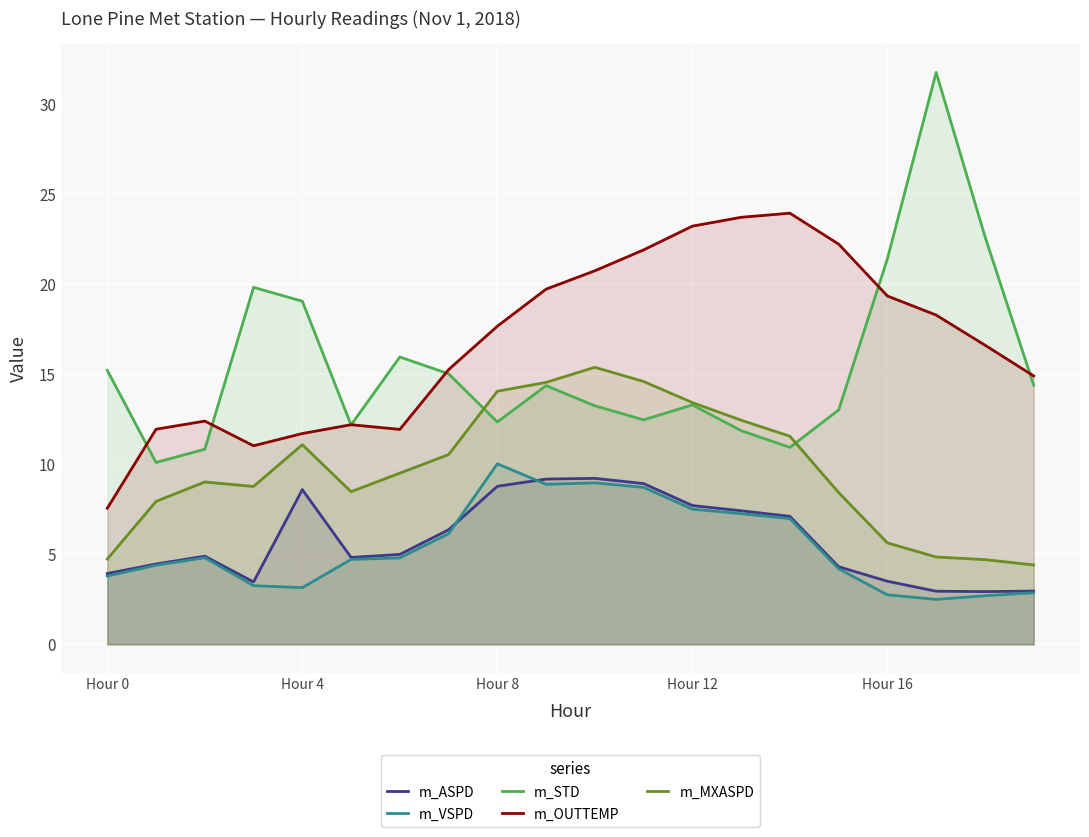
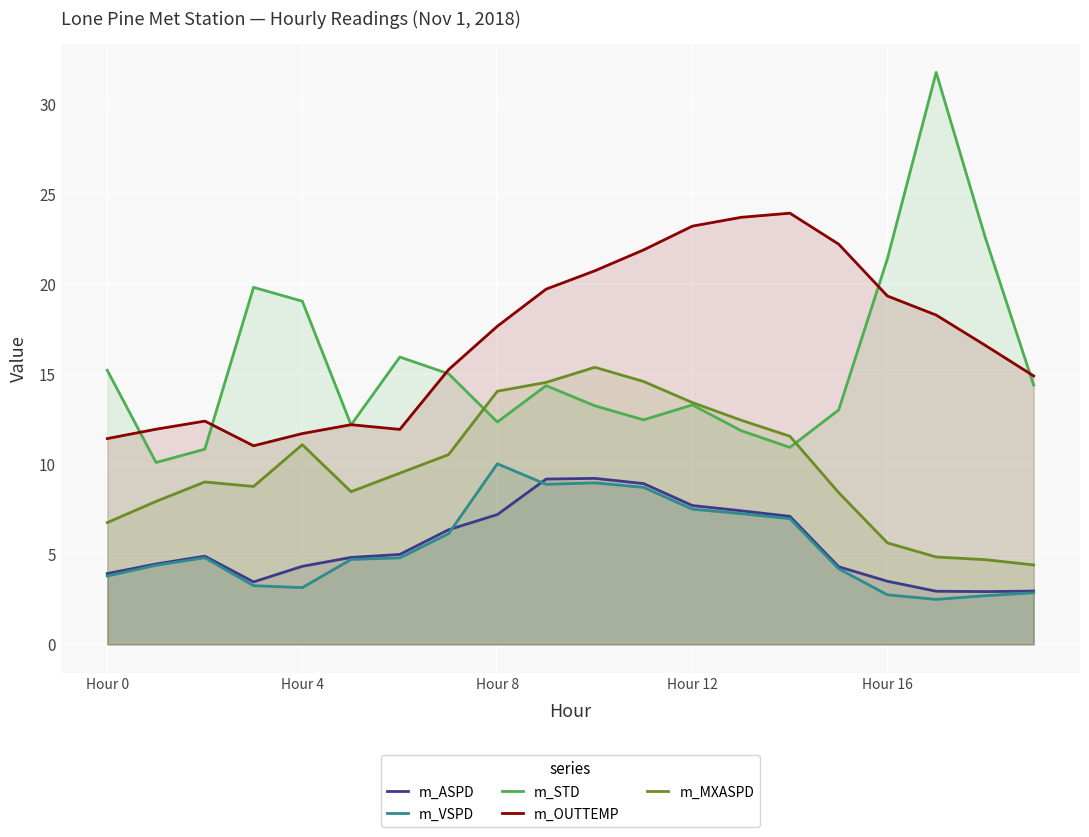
m_OUTTEMP, Hour 0: 7.6 -> 11.4
m_MXASPD, Hour 0: 4.7 -> 6.8
m_ASPD, Hour 4: 8.6 -> 4.3
m_ASPD, Hour 8: 8.8 -> 7.2
